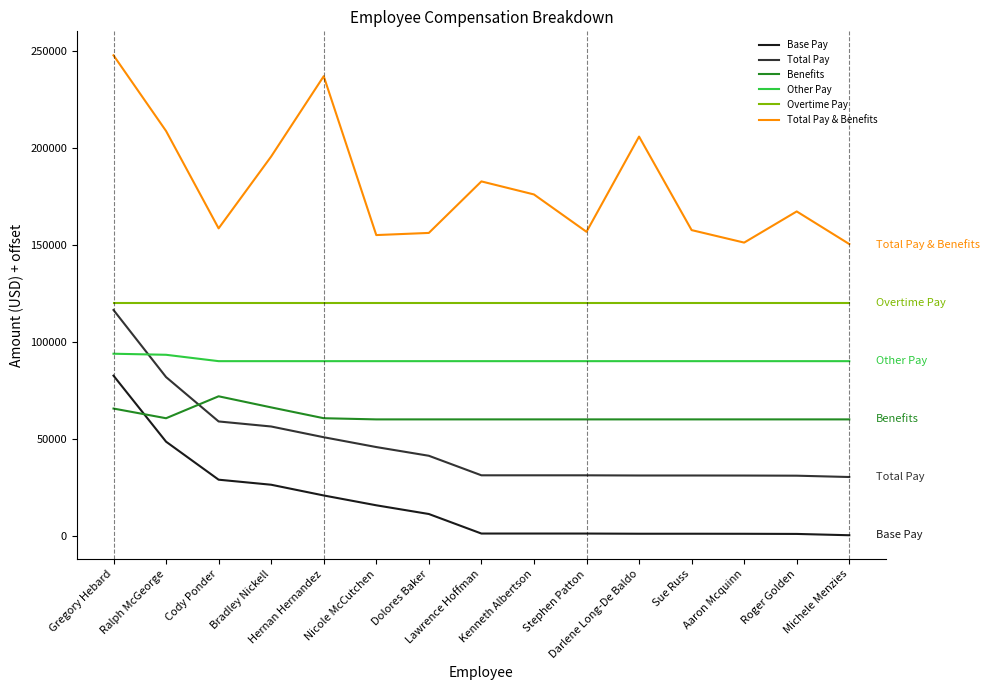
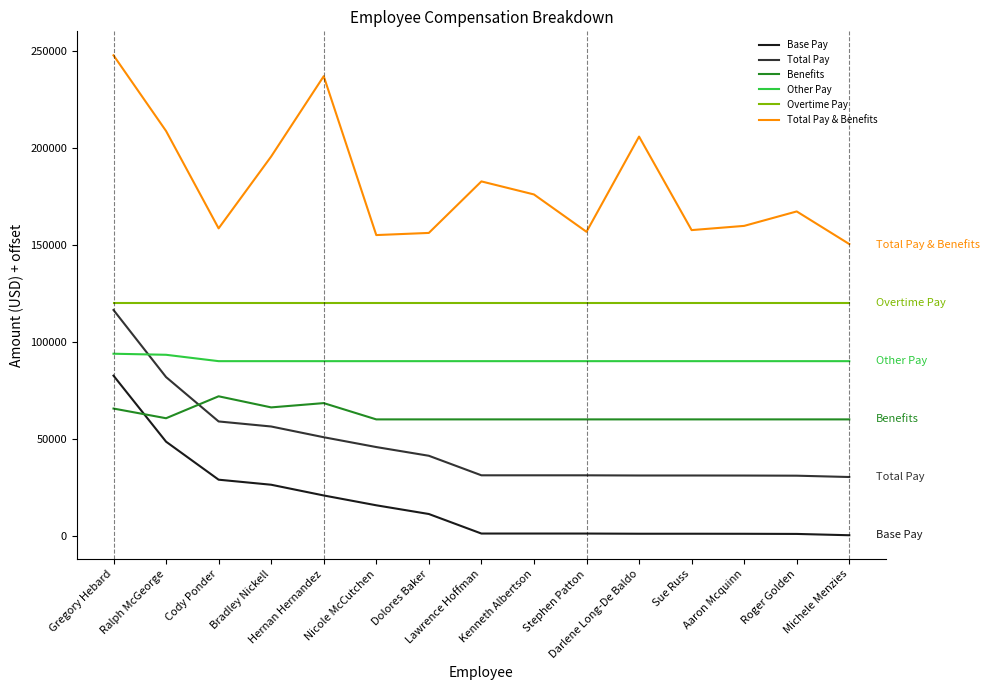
Benefits, Hernan Hernandez: 61000 -> 68000
Total Pay & Benefits, Aaron Mcquinn: 151000 -> 160000
